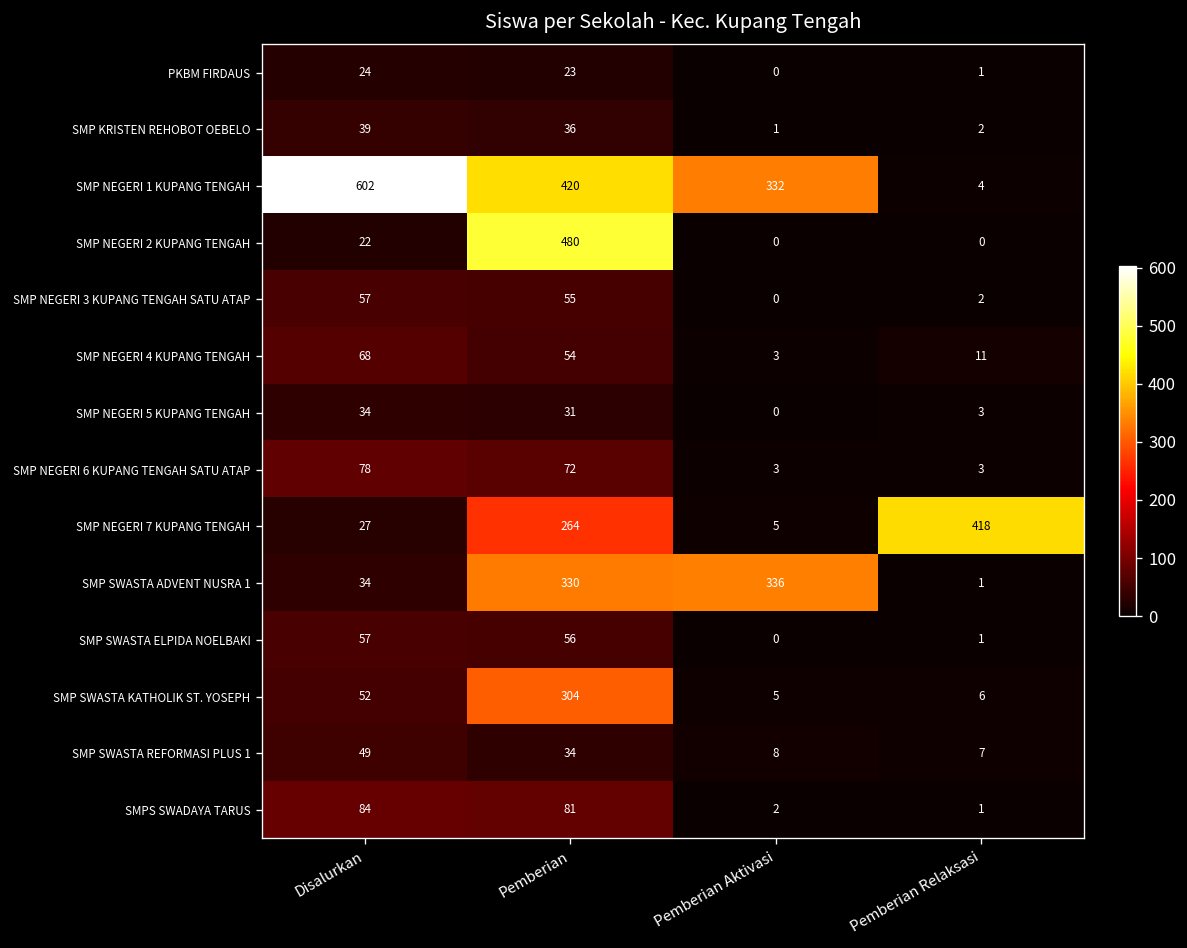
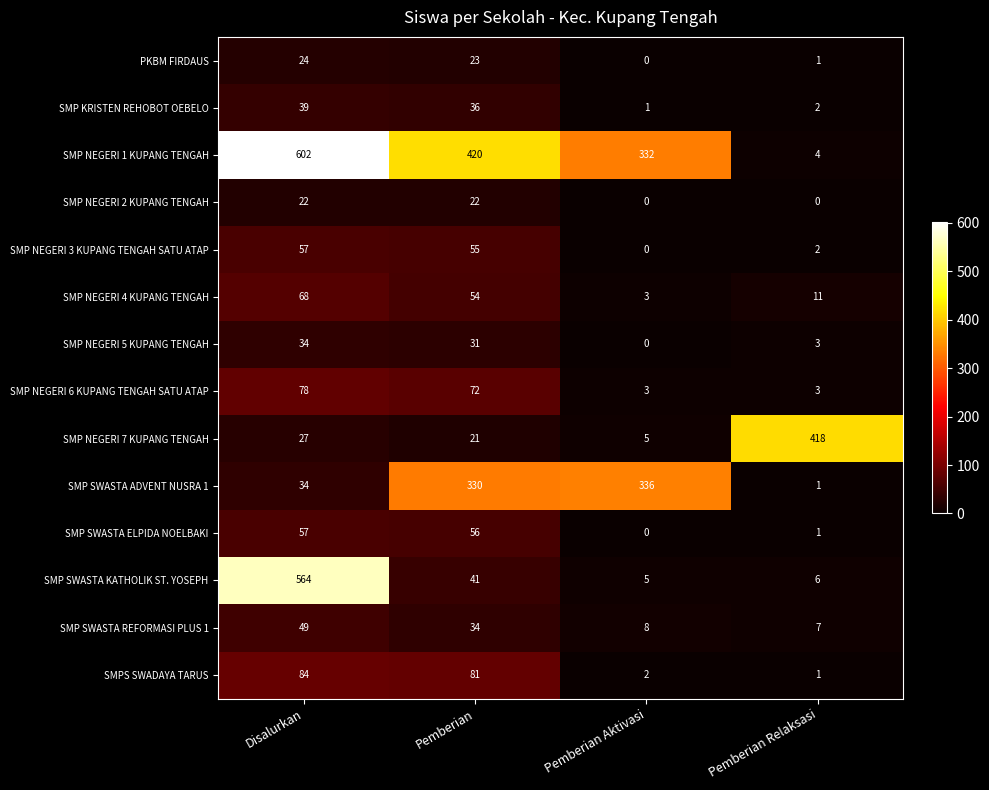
SMP NEGERI 2 KUPANG TENGAH, Pemberian: 480 -> 22
SMP NEGERI 7 KUPANG TENGAH, Pemberian: 264 -> 21
SMP SWASTA KATHOLIK ST. YOSEPH, Disalurkan: 52 -> 564
SMP SWASTA KATHOLIK ST. YOSEPH, Pemberian: 304 -> 41
